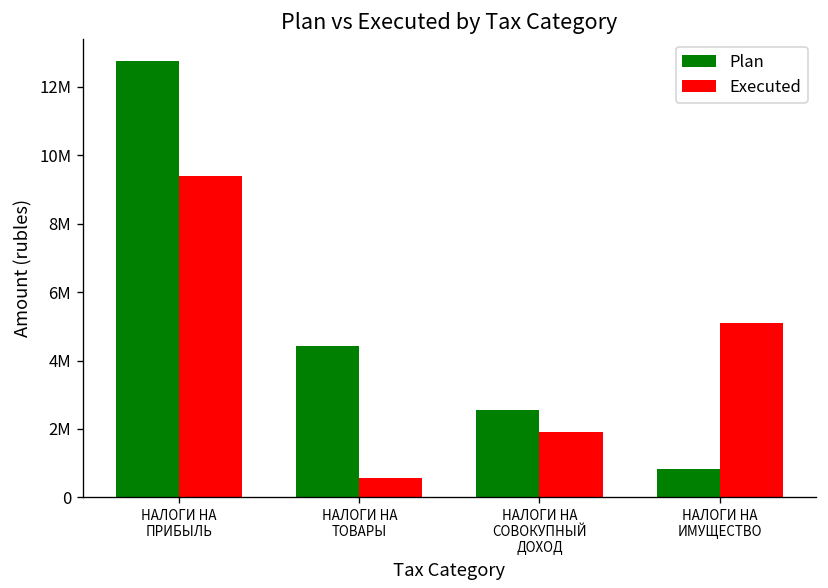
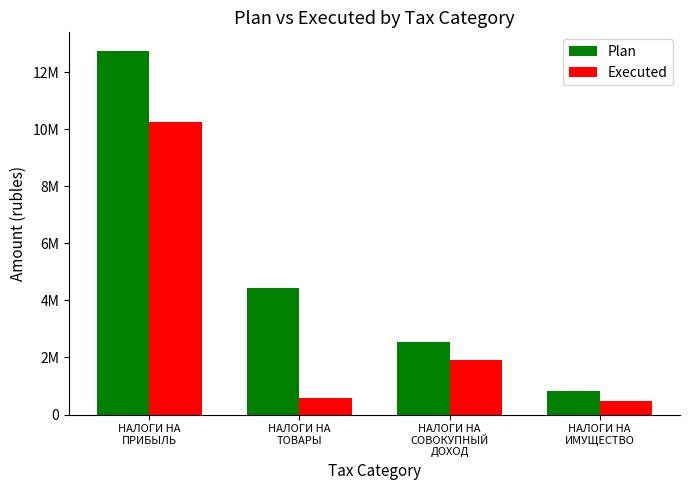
Executed, НАЛОГИ НА ПРИБЫЛЬ: 9400000 -> 10200000
Executed, НАЛОГИ НА ИМУЩЕСТВО: 5100000 -> 500000
